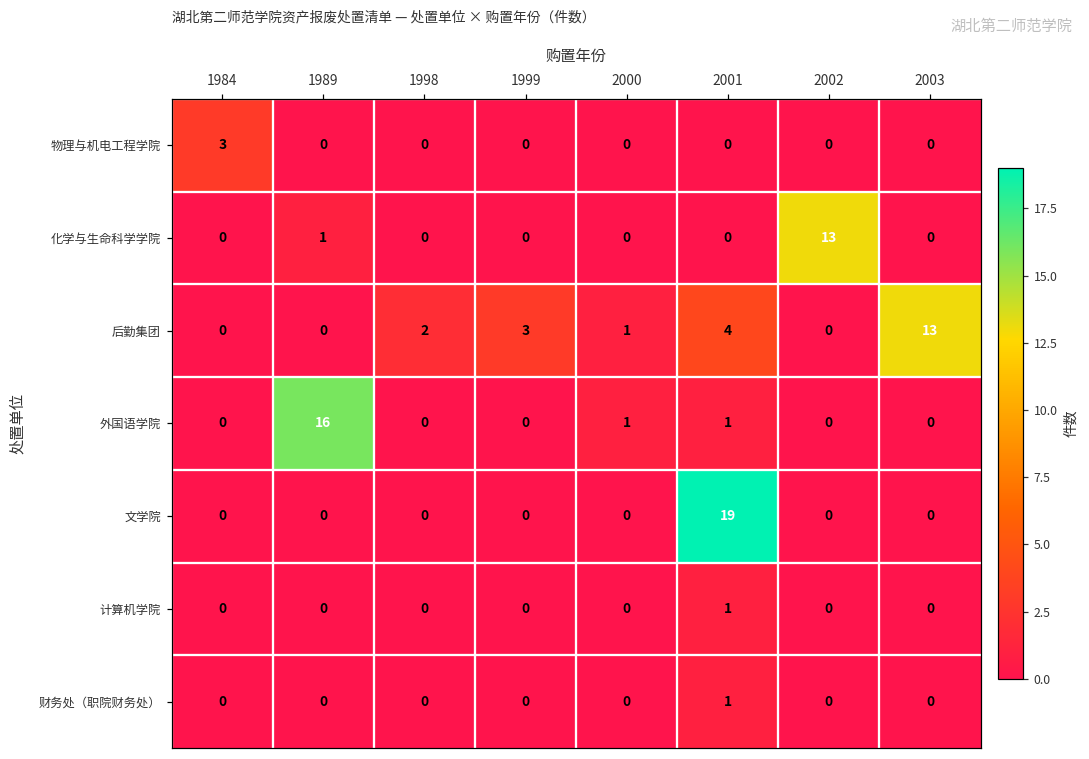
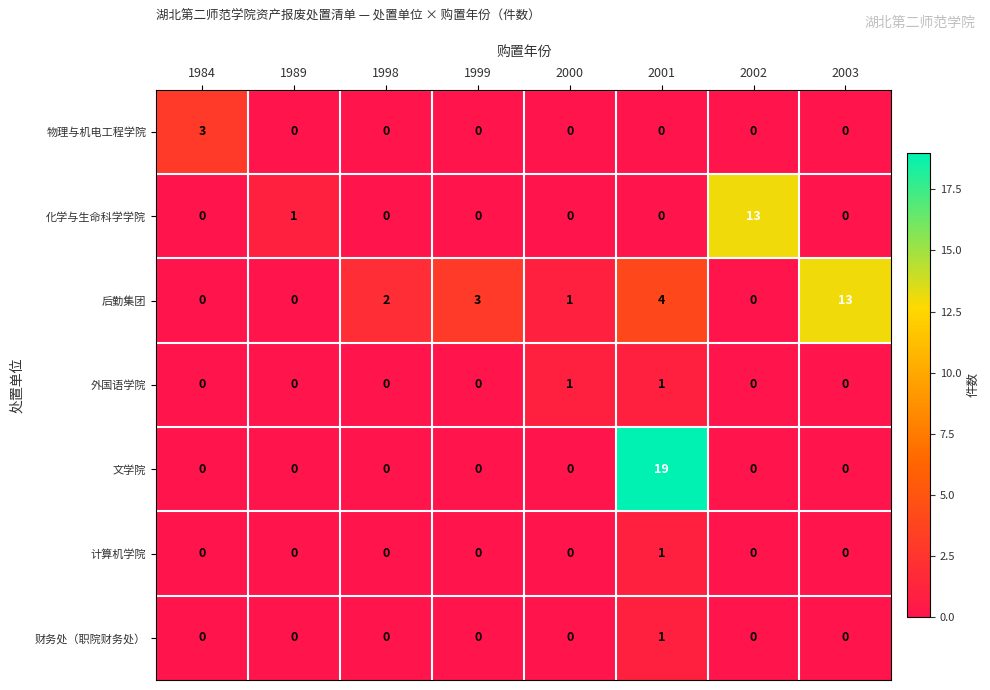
外国语学院, 1989: 16 -> 0
